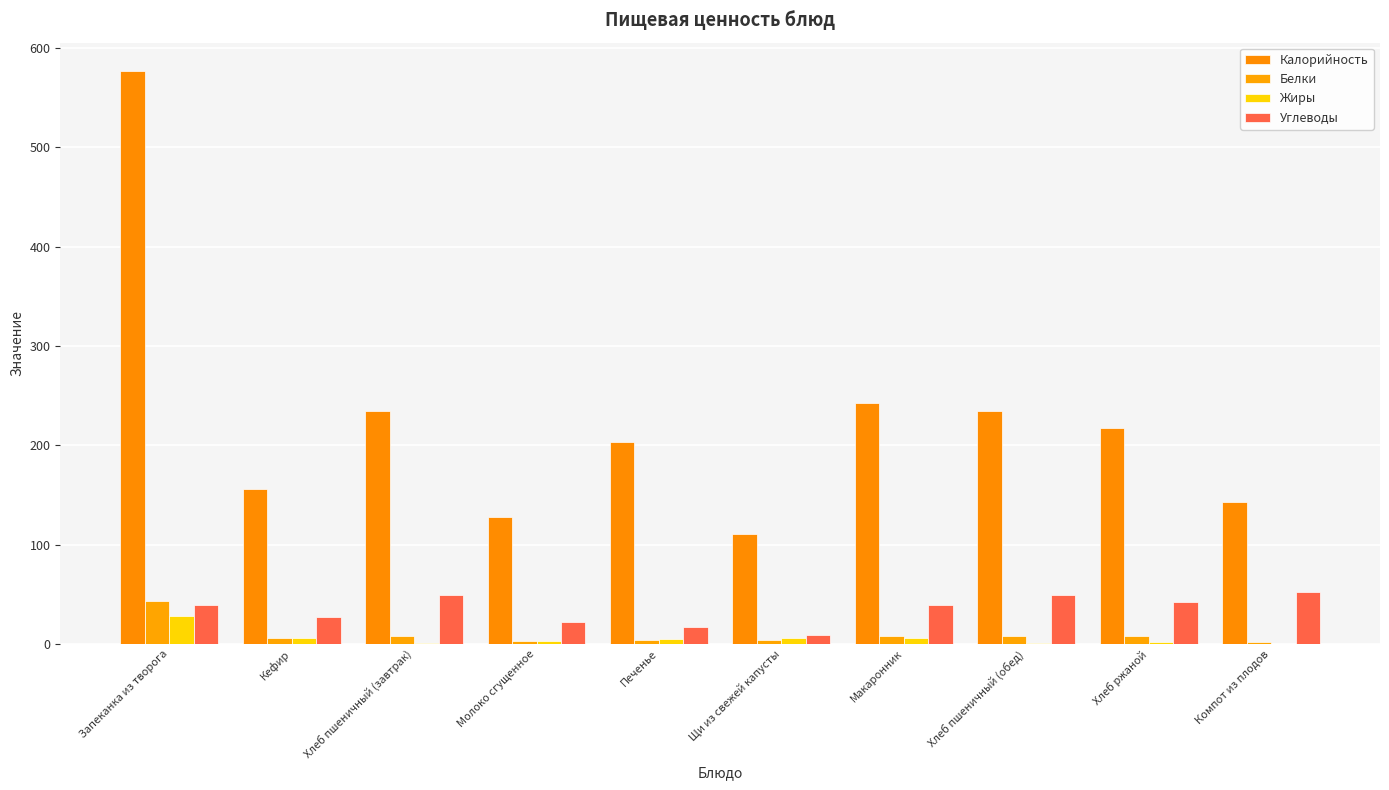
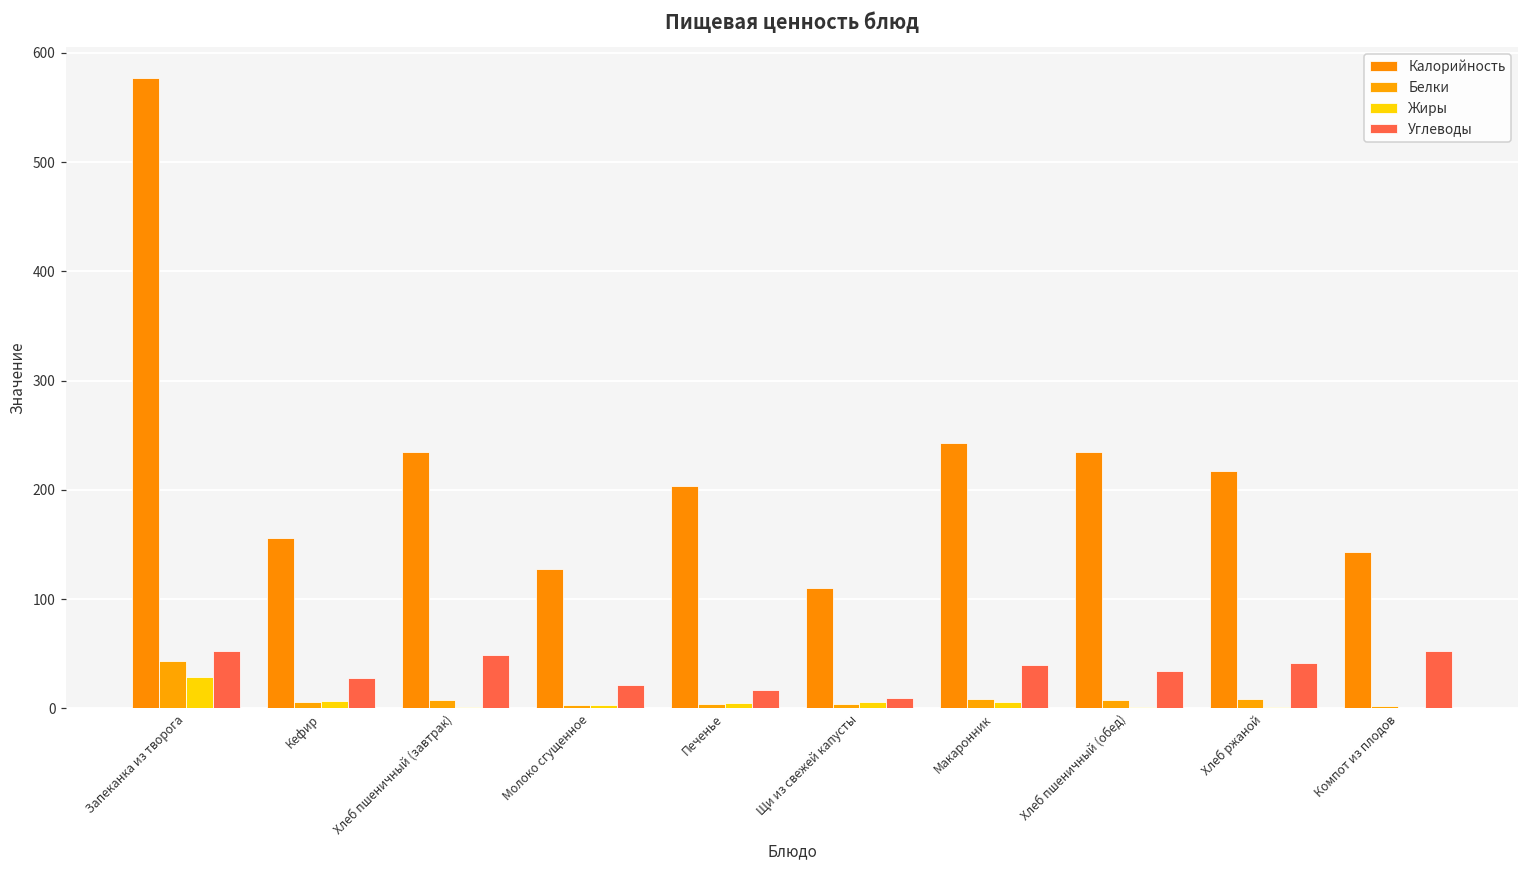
Углеводы, Запеканка из творога: 40 -> 50
Углеводы, Хлеб пшеничный (обед): 50 -> 30
